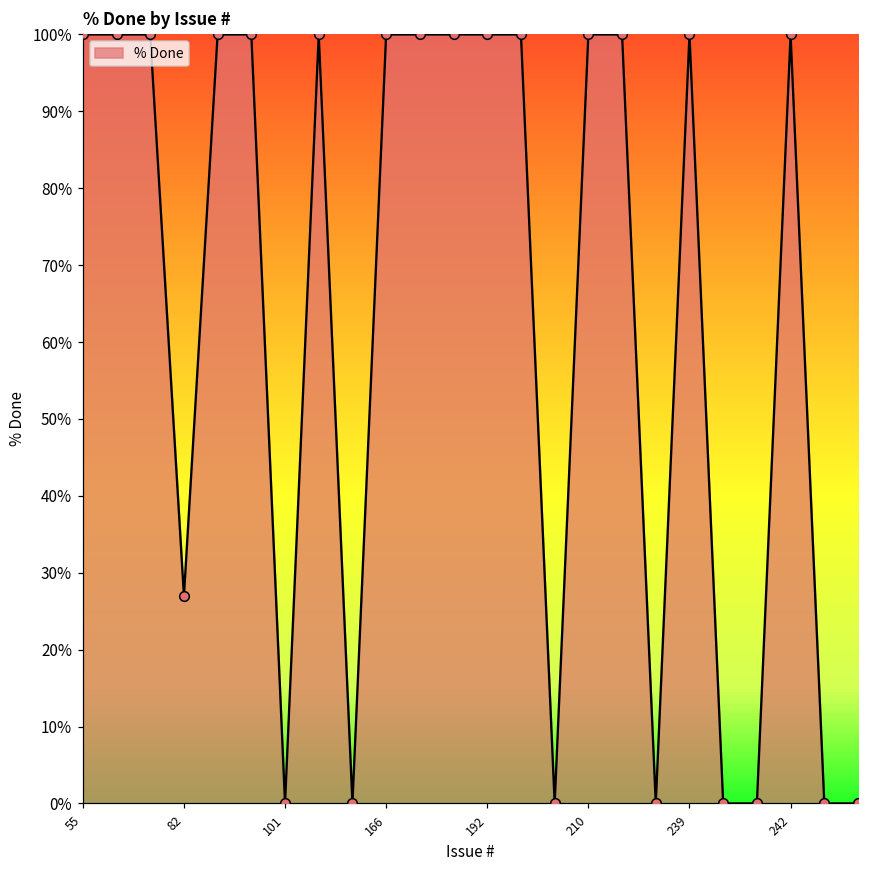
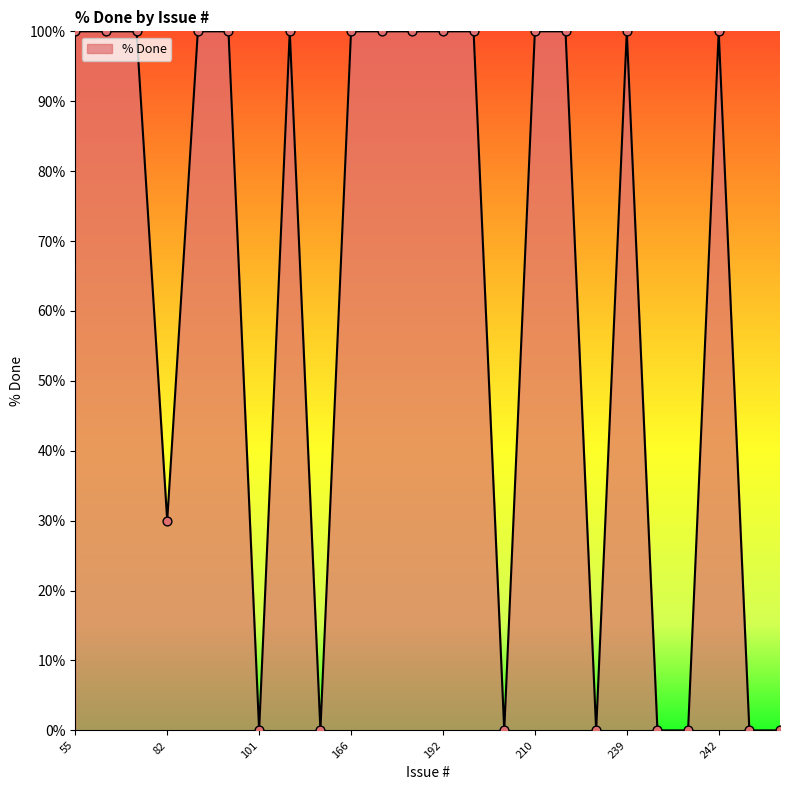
82: 27% -> 30%
